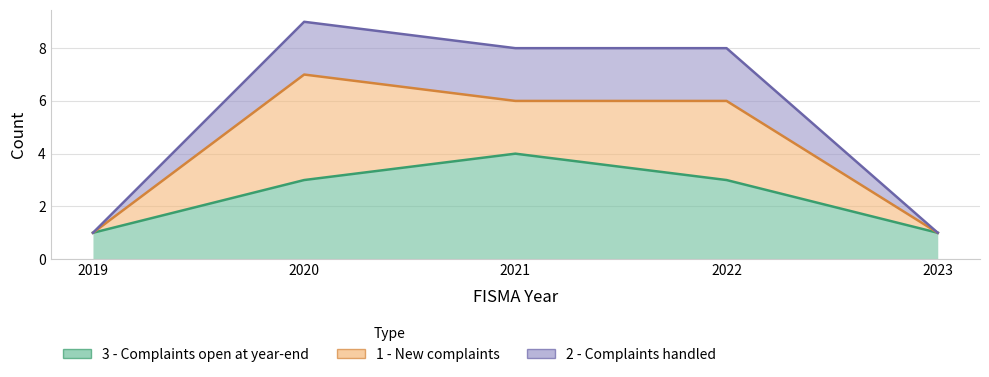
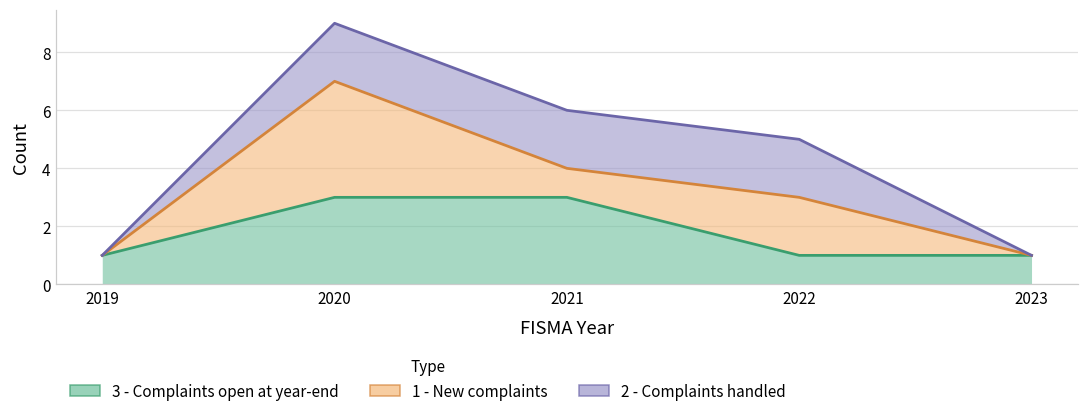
3 - Complaints open at year-end, 2021: 4 -> 3
1 - New complaints, 2021: 2 -> 1
3 - Complaints open at year-end, 2022: 3 -> 1
1 - New complaints, 2022: 3 -> 2
